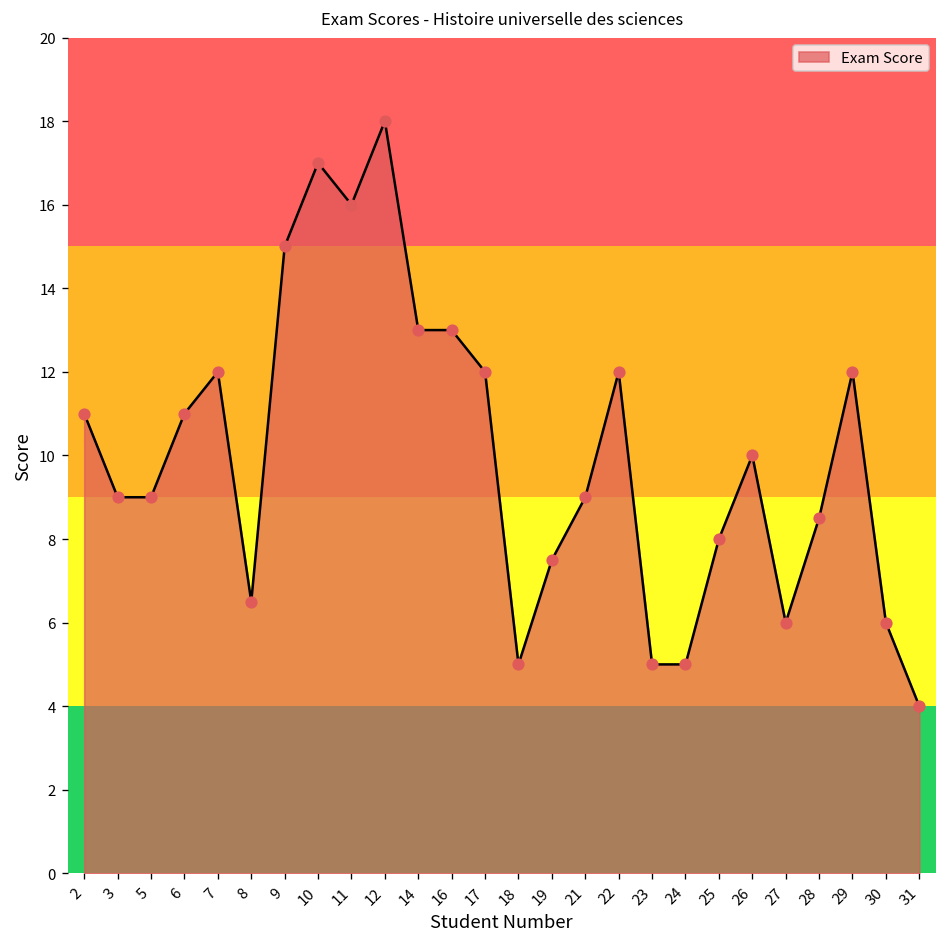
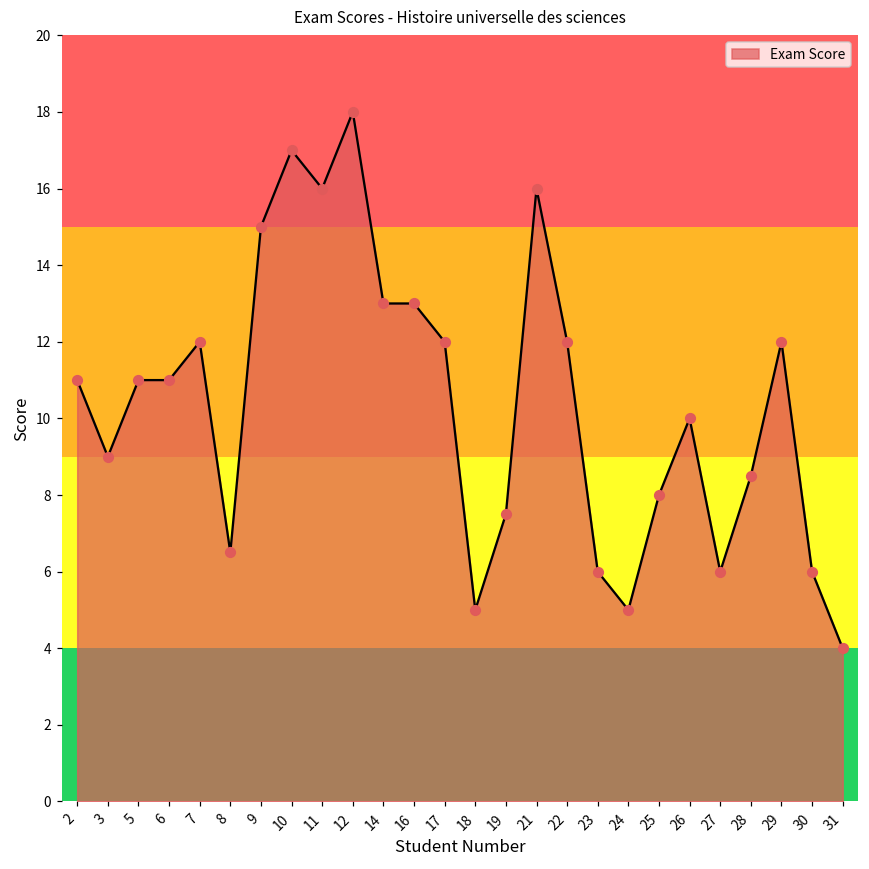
5: 9 -> 11
21: 9 -> 16
23: 5 -> 6
